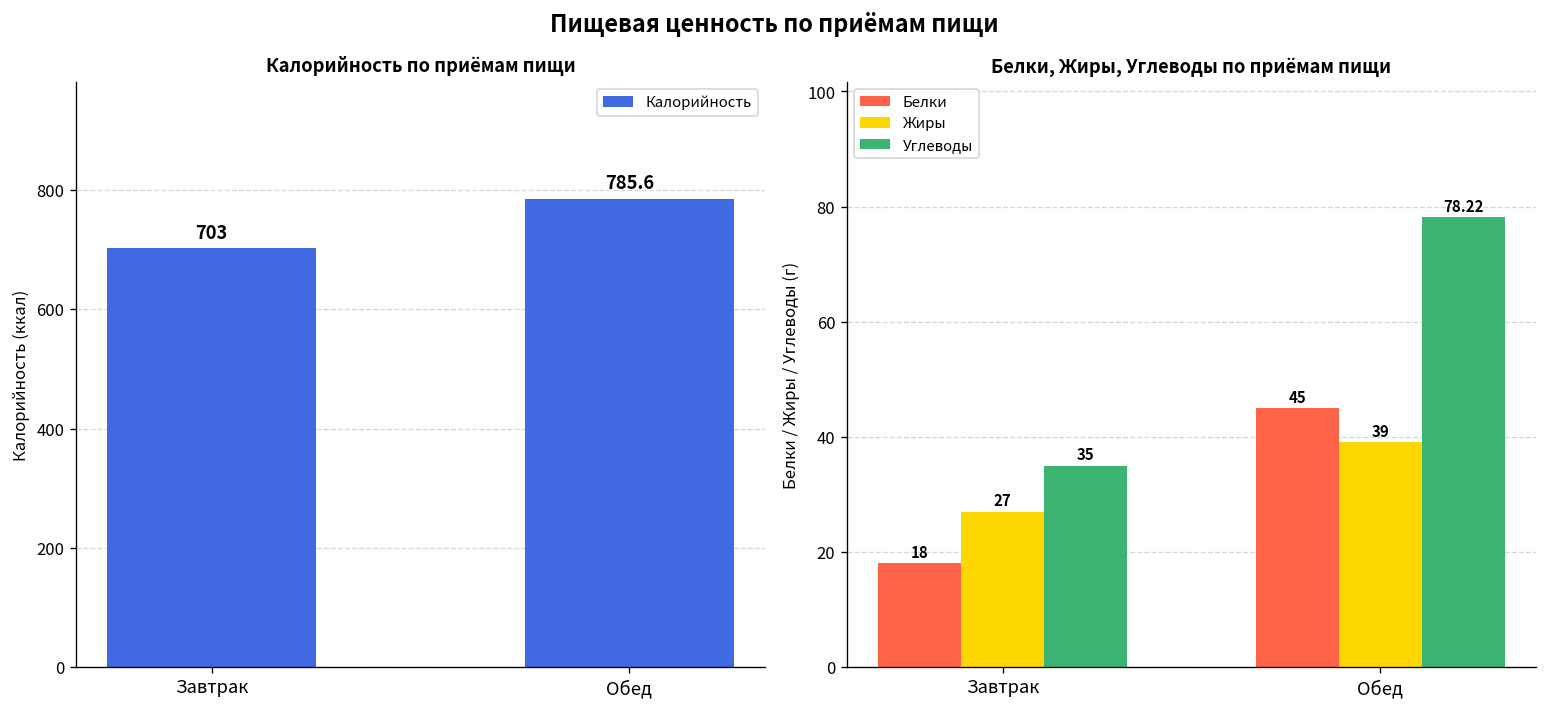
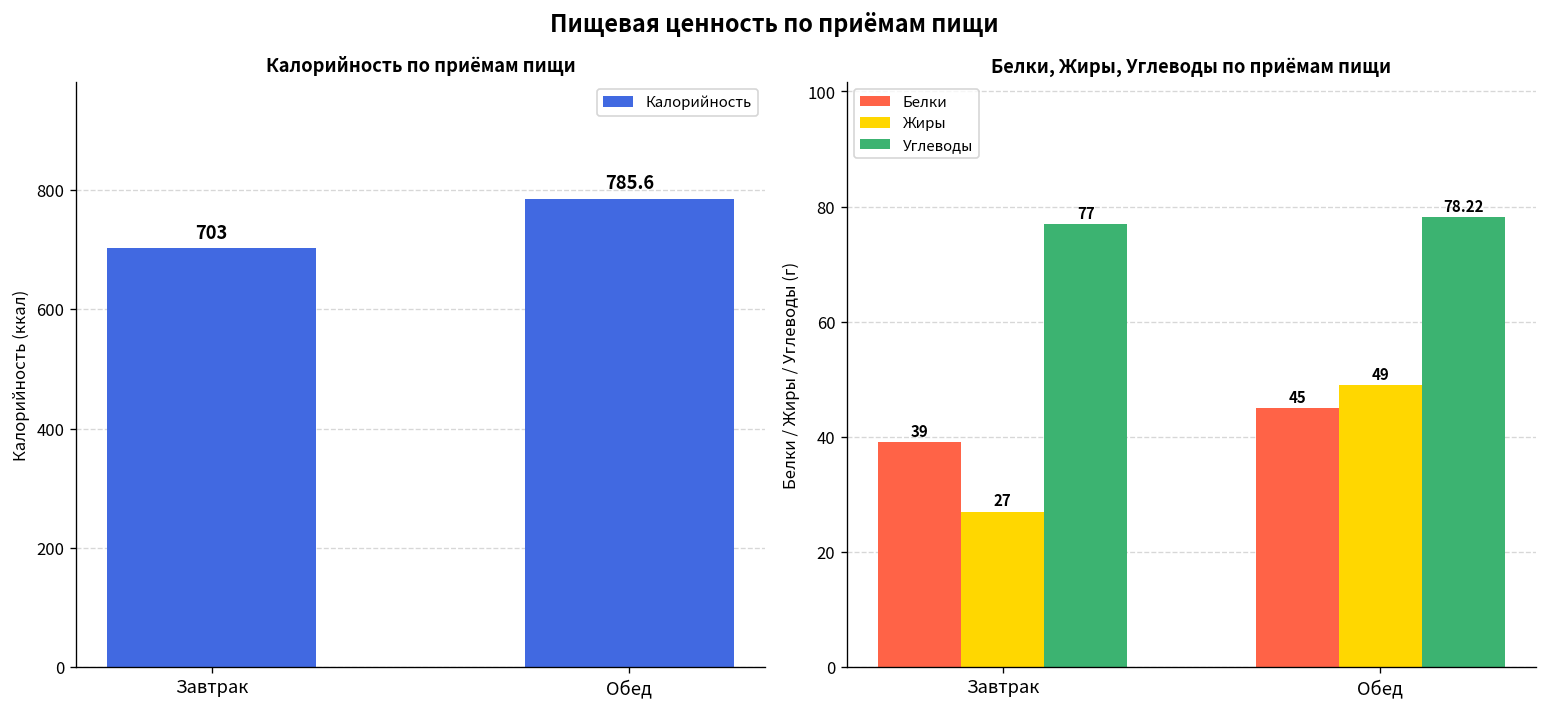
Белки, Жиры, Углеводы по приёмам пищи, Белки, Завтрак: 18 -> 39
Белки, Жиры, Углеводы по приёмам пищи, Углеводы, Завтрак: 35 -> 77
Белки, Жиры, Углеводы по приёмам пищи, Жиры, Обед: 39 -> 49
